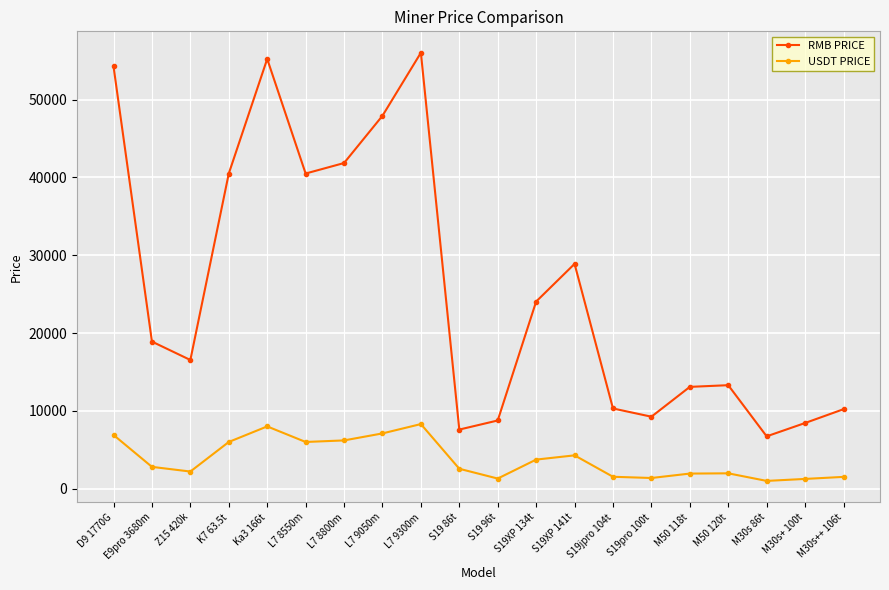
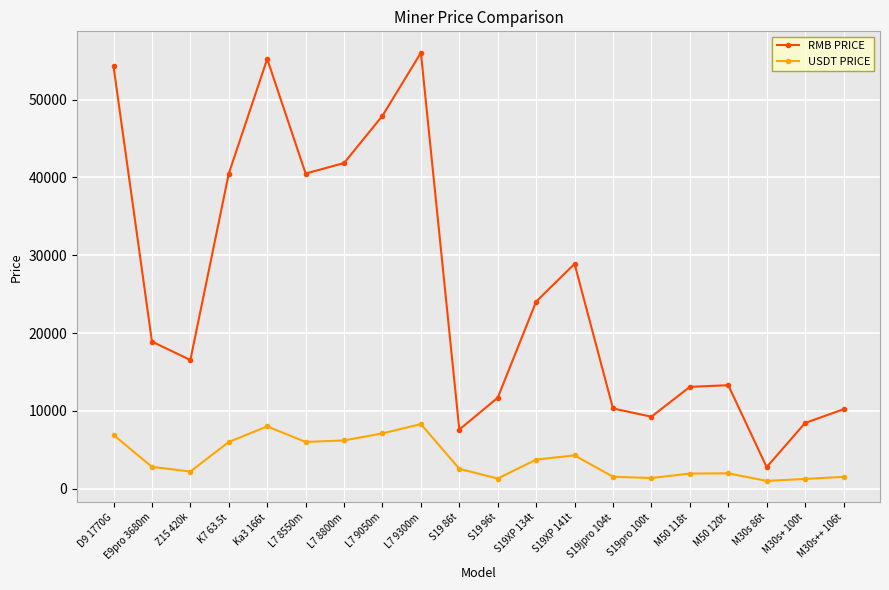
RMB PRICE, S19 96t: 9000 -> 12000
RMB PRICE, M30s 86t: 7000 -> 3000
